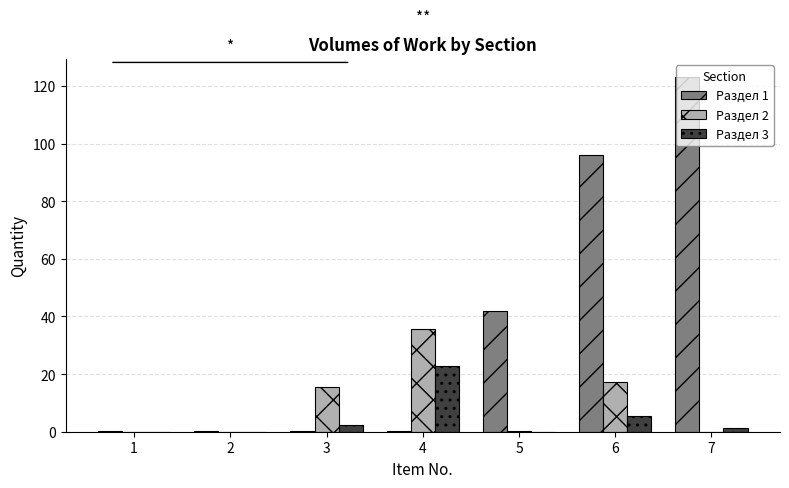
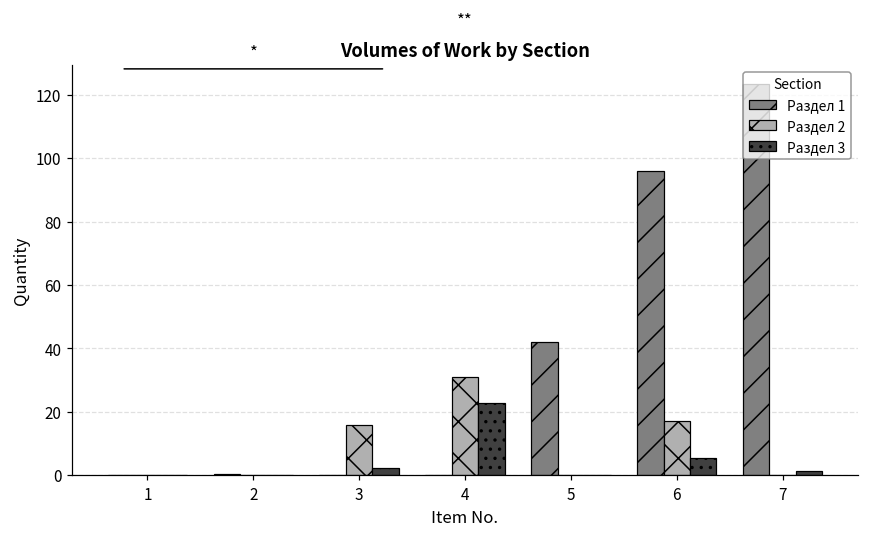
Раздел 2, 4: 36 -> 31
